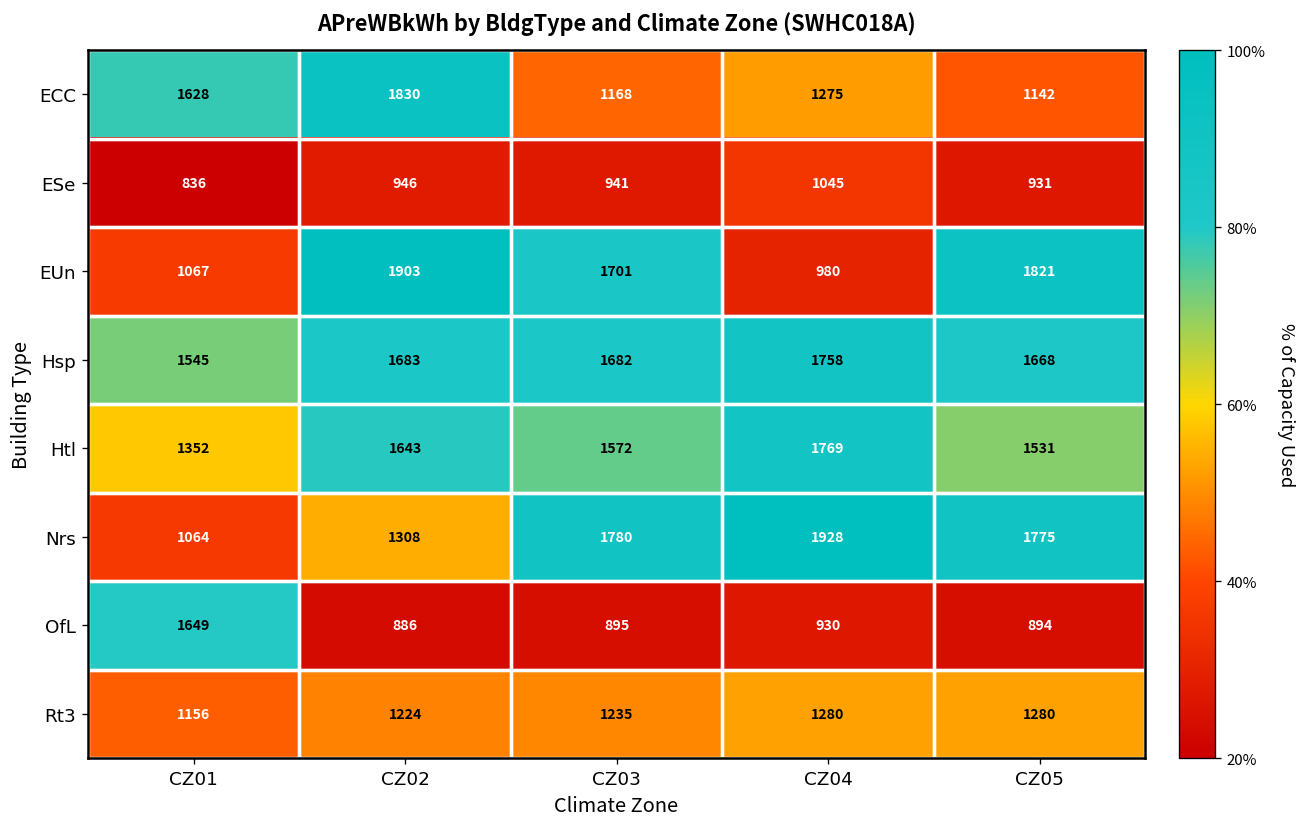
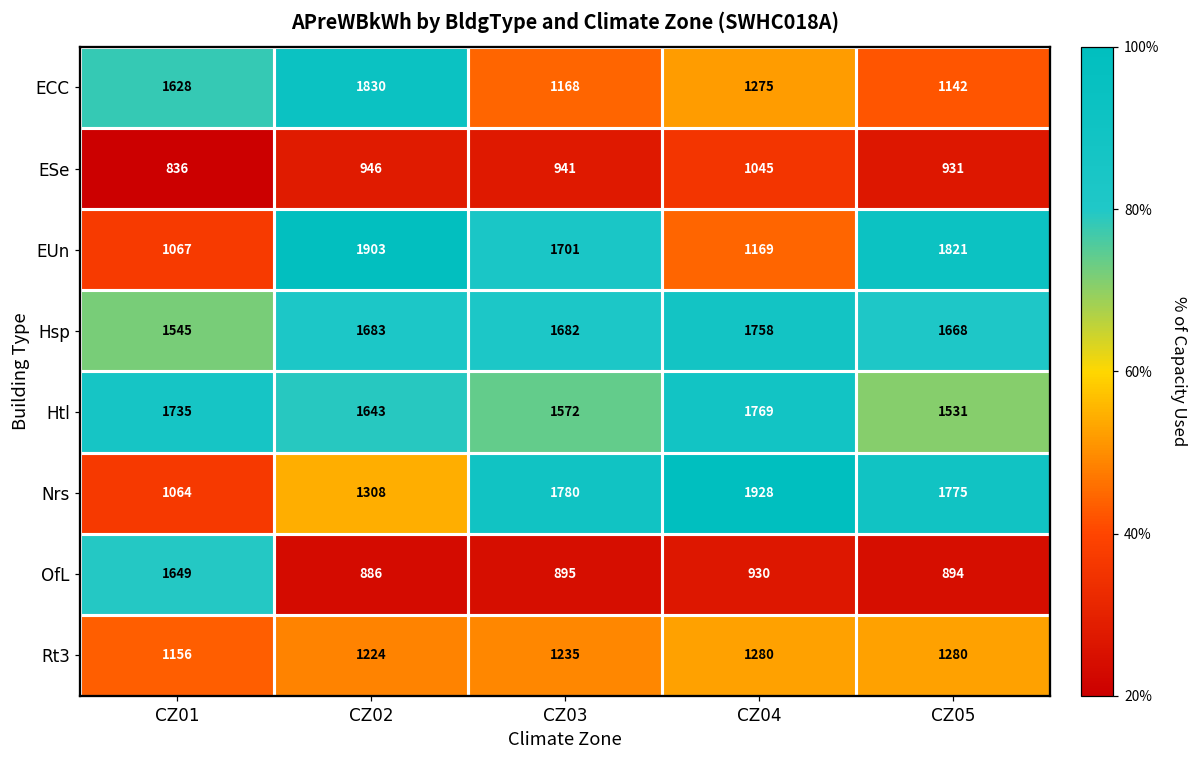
EUn, CZ04: 980 -> 1169
Htl, CZ01: 1352 -> 1735
